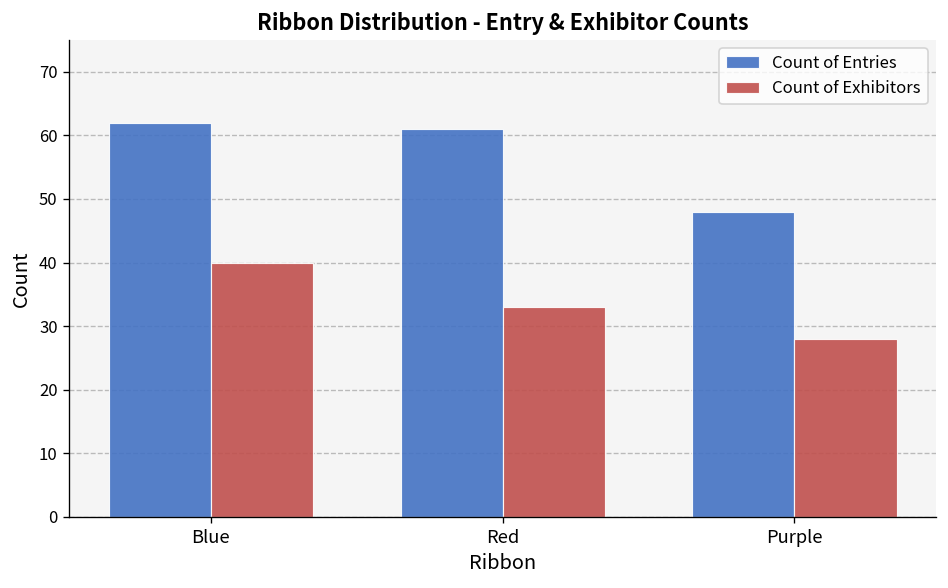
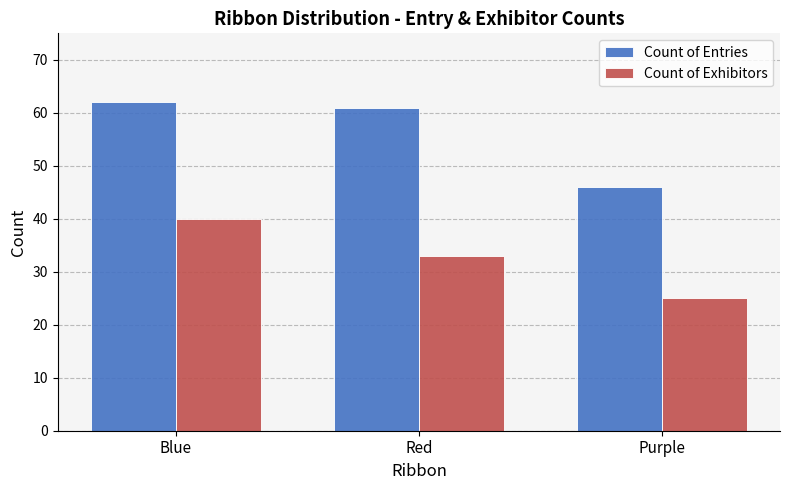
Count of Entries, Purple: 48 -> 46
Count of Exhibitors, Purple: 28 -> 25
